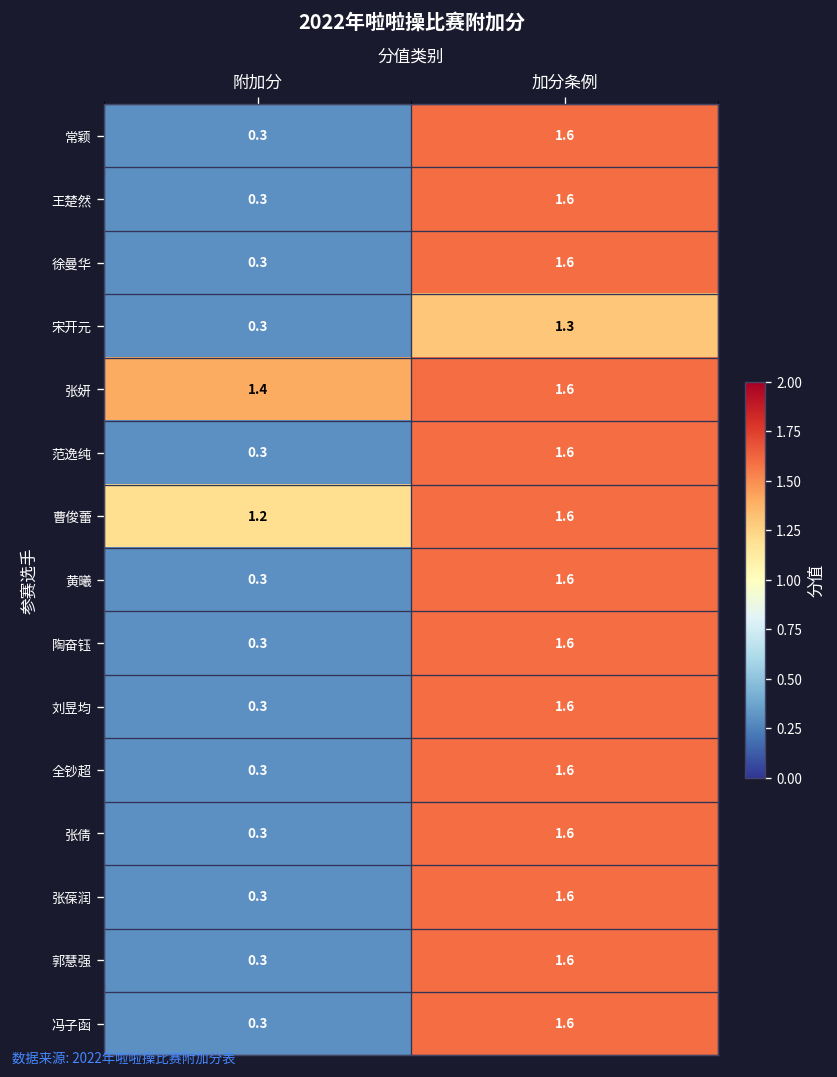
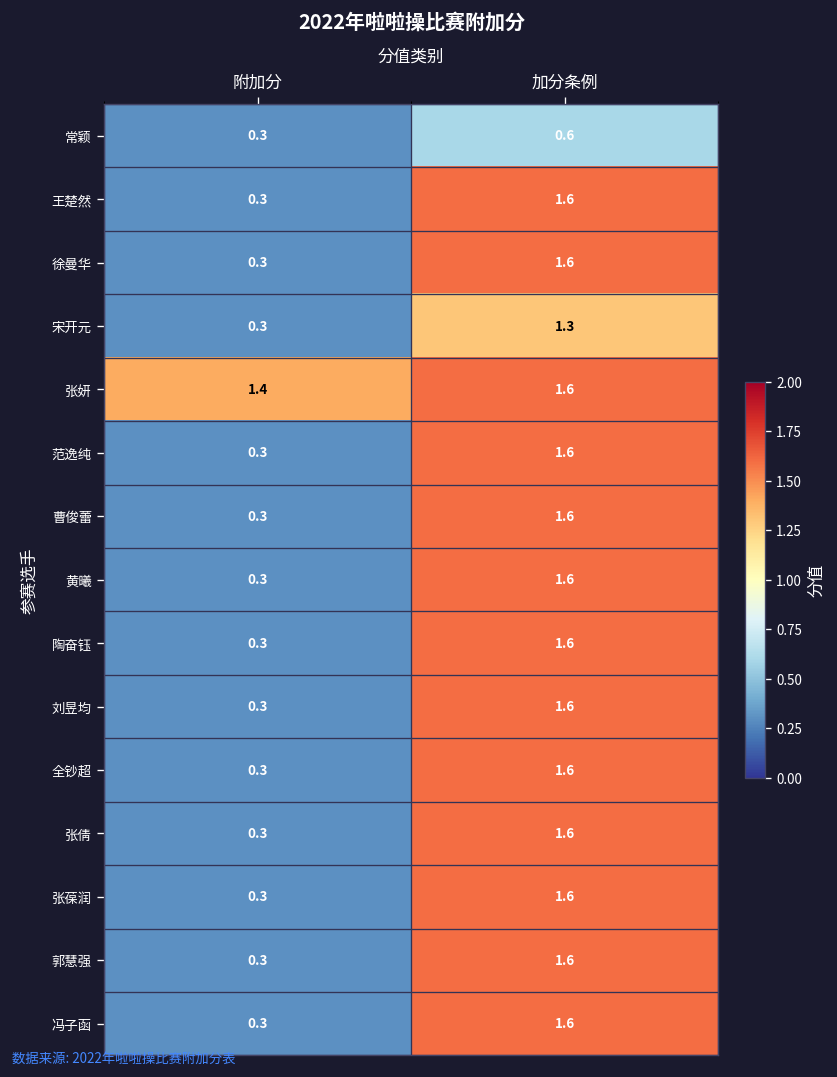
常颖, 加分条例: 1.6 -> 0.6
曹俊蕾, 附加分: 1.2 -> 0.3
